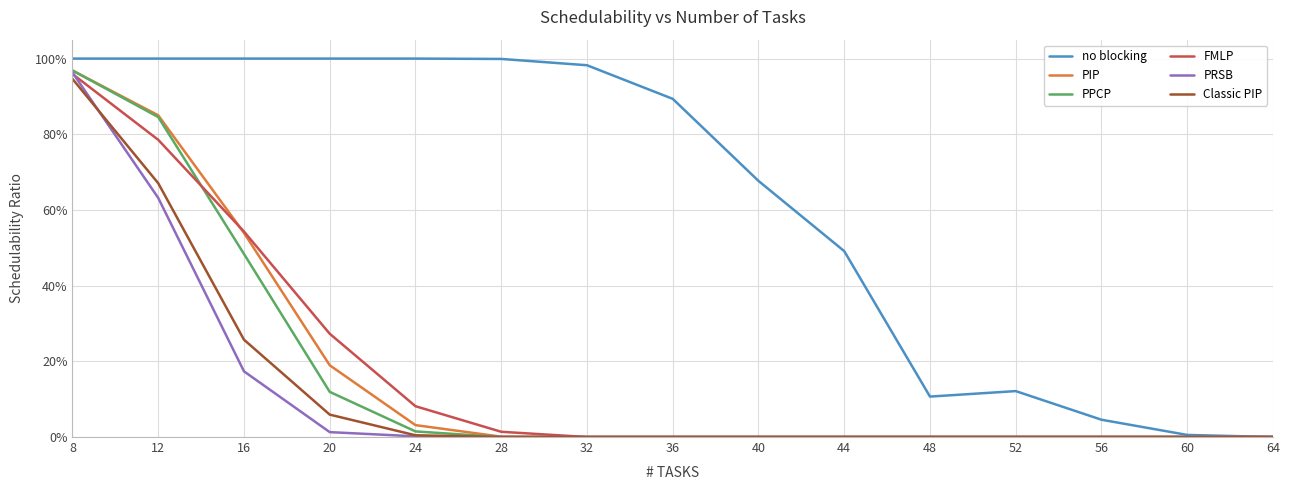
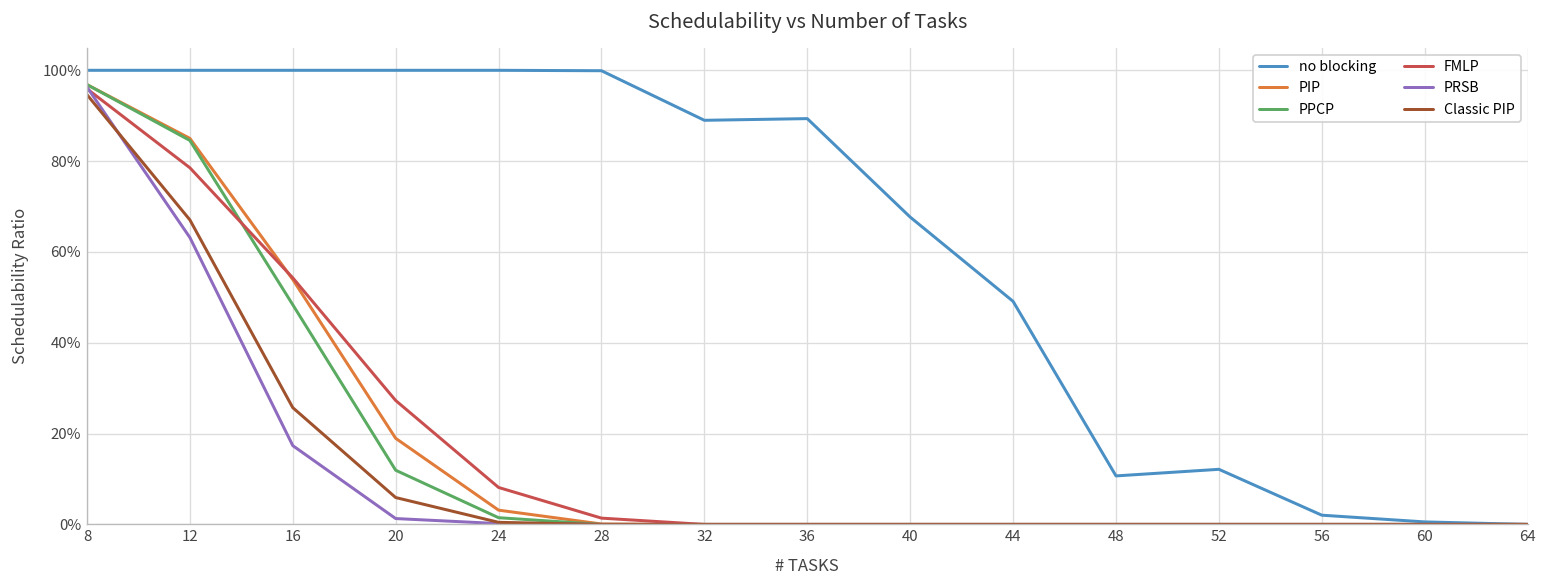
no blocking, 32: 98% -> 89%
no blocking, 56: 5% -> 2%
